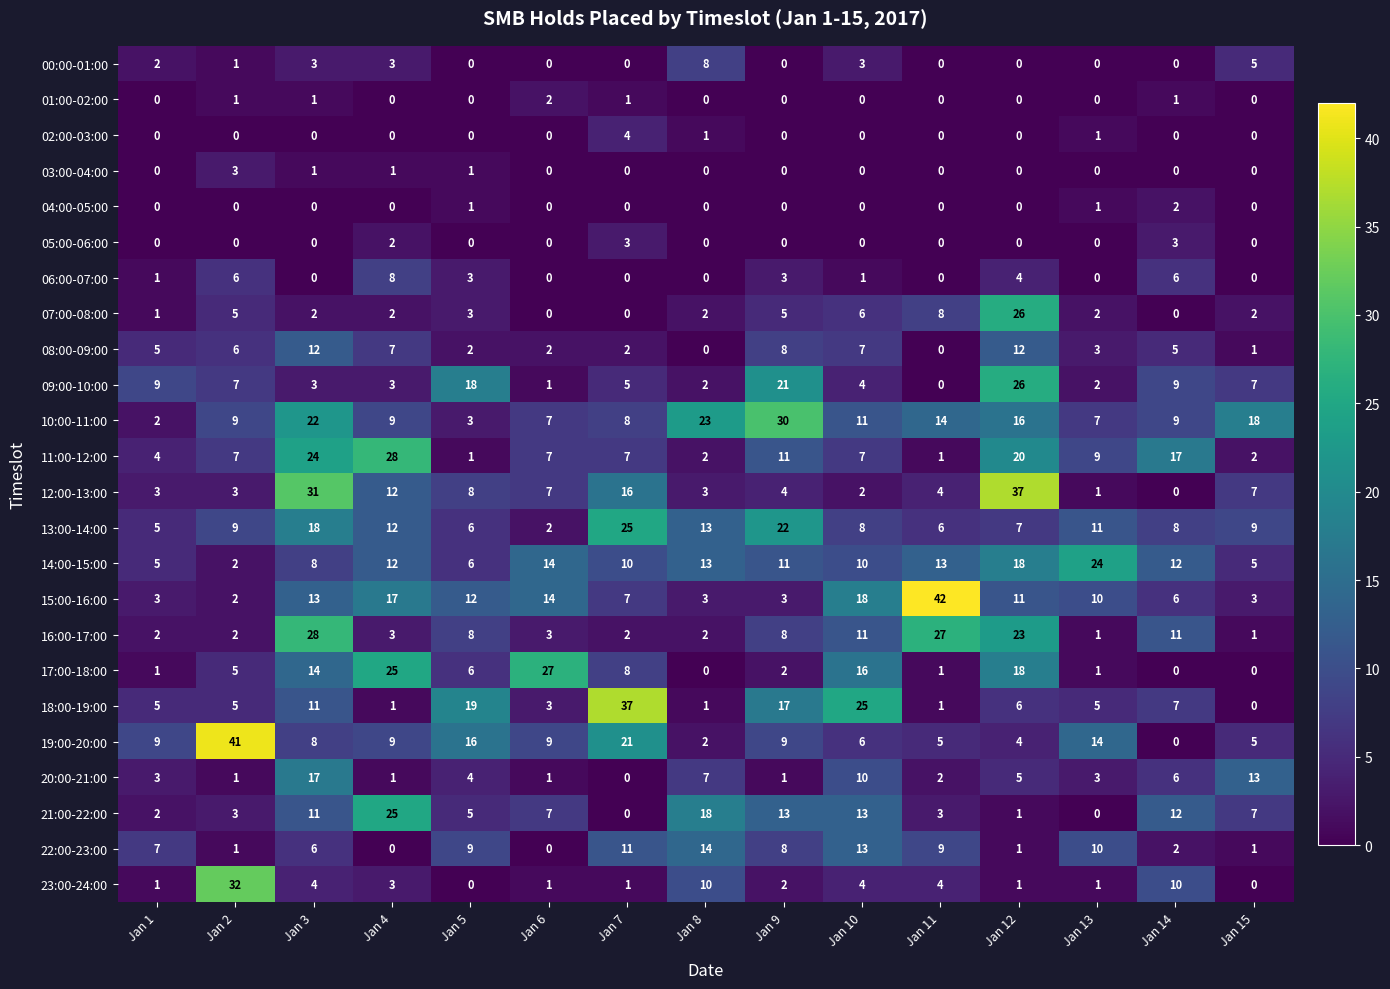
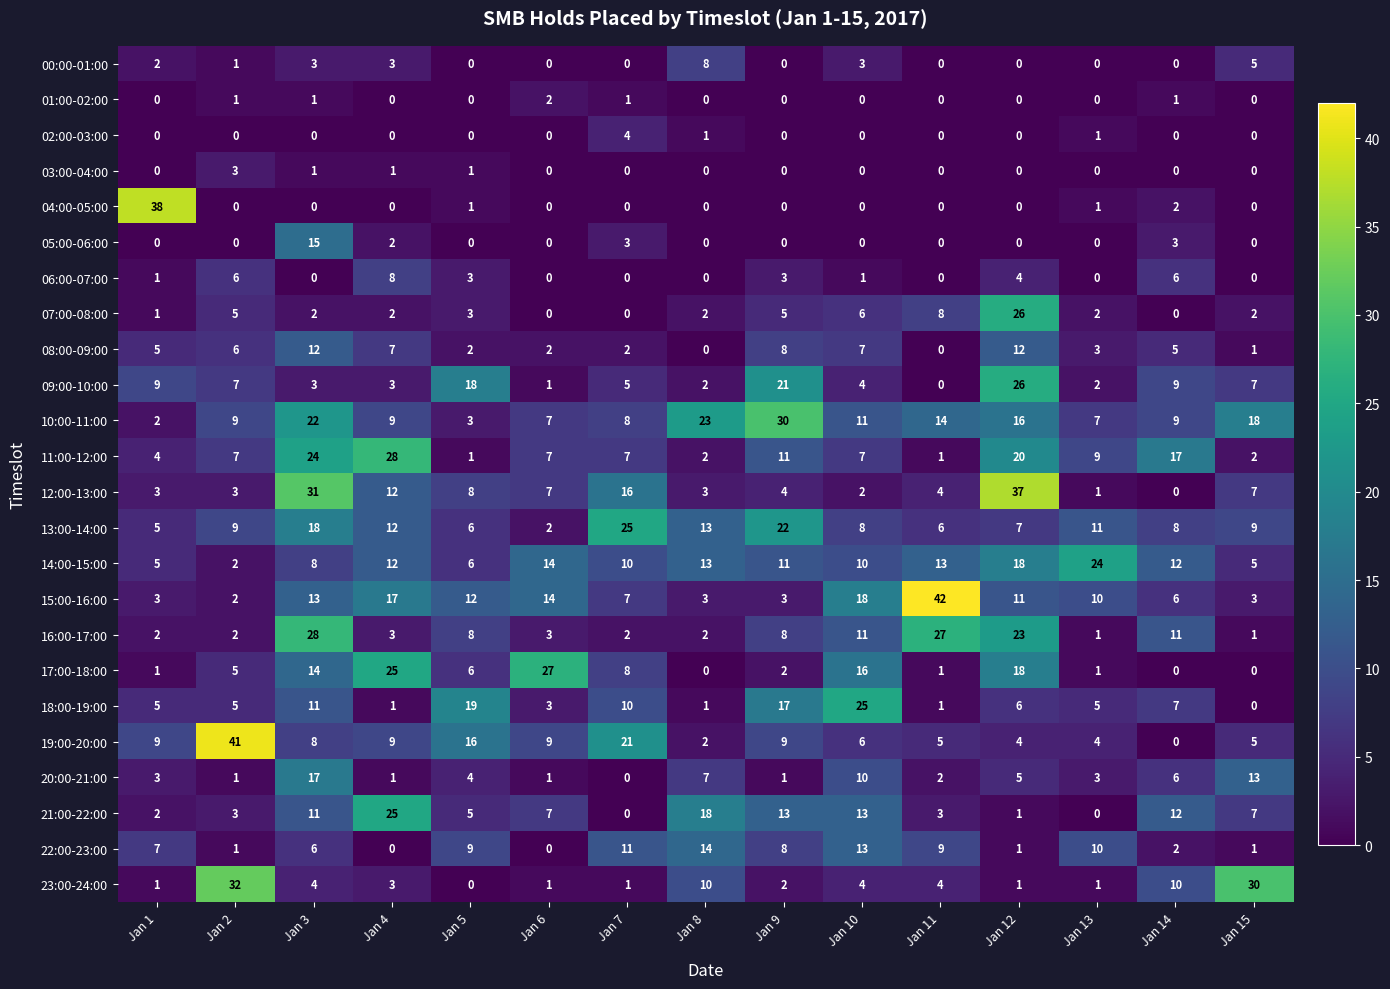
04:00-05:00, Jan 1: 0 -> 38
05:00-06:00, Jan 3: 0 -> 15
18:00-19:00, Jan 7: 37 -> 10
19:00-20:00, Jan 13: 14 -> 4
23:00-24:00, Jan 15: 0 -> 30
